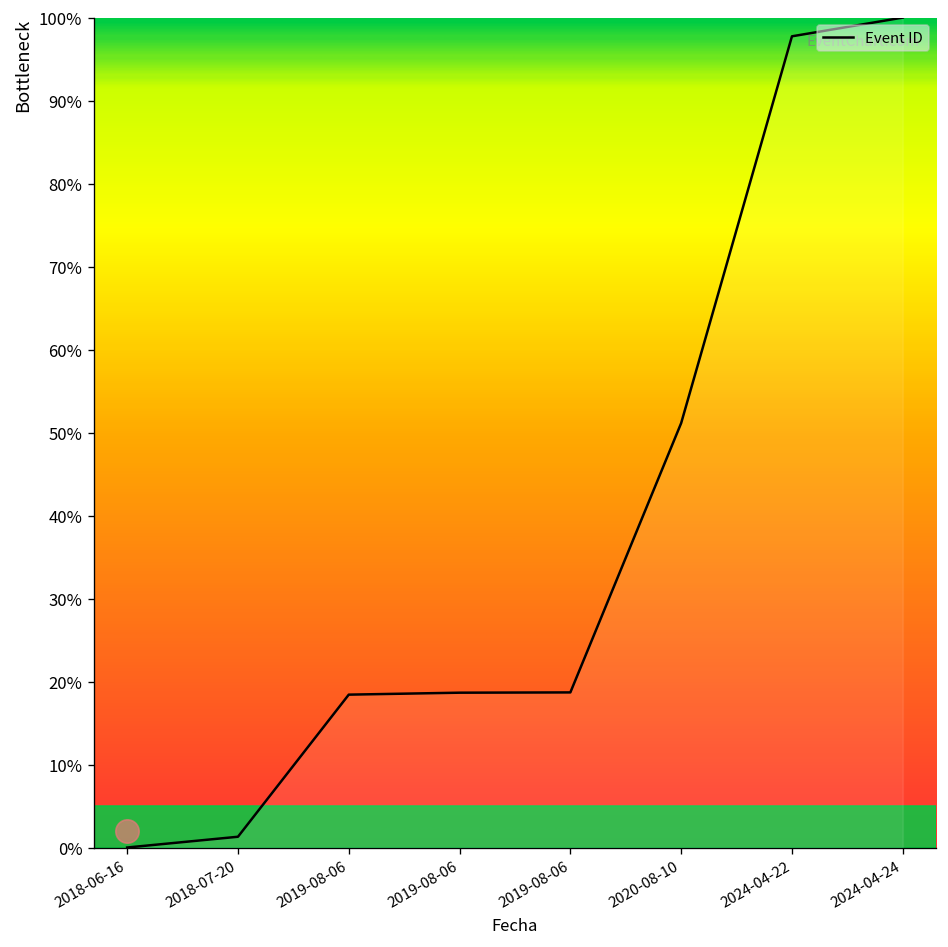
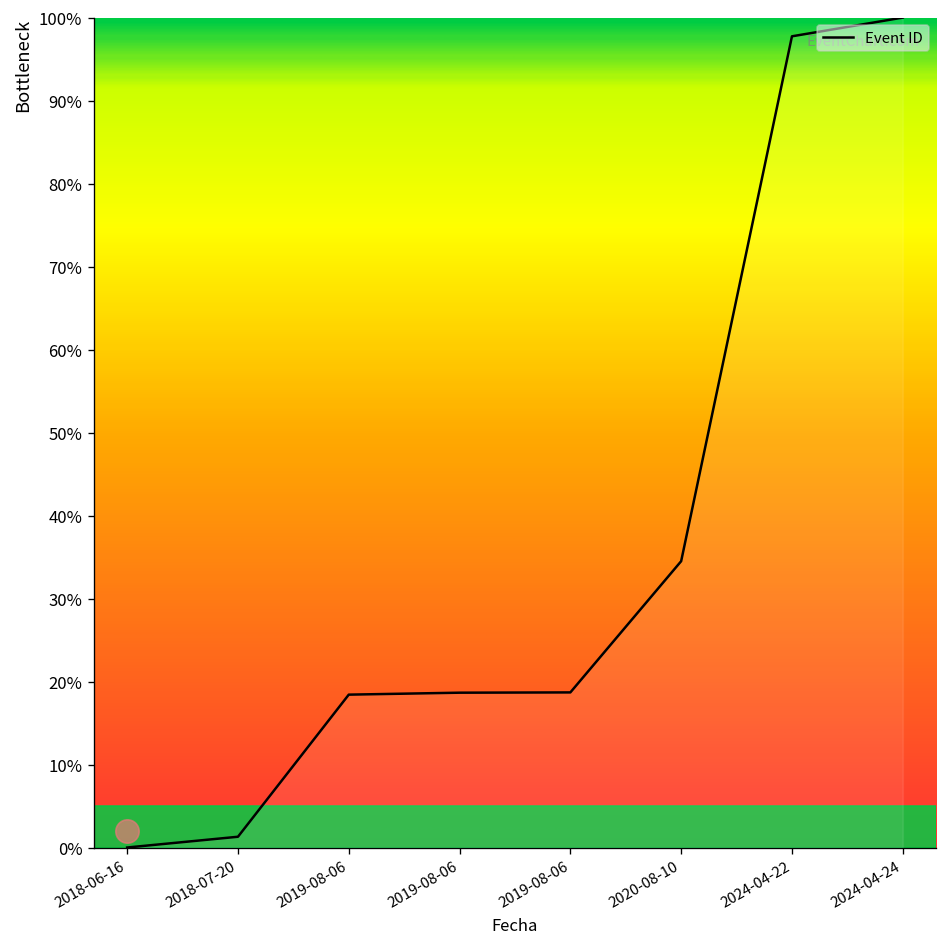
Event ID, 2020-08-10: 51% -> 34%
